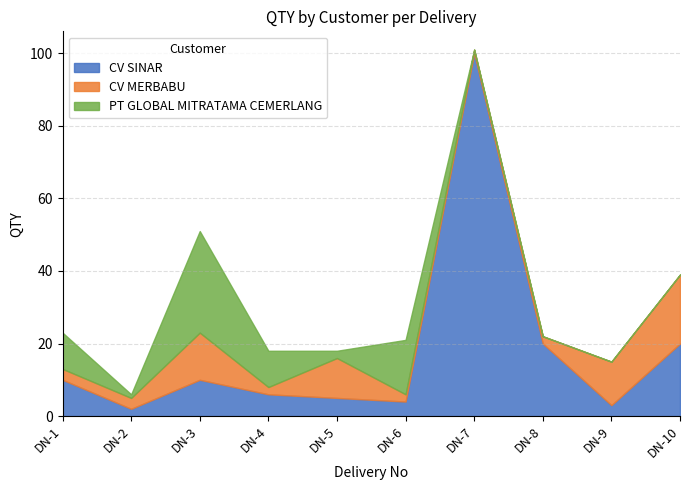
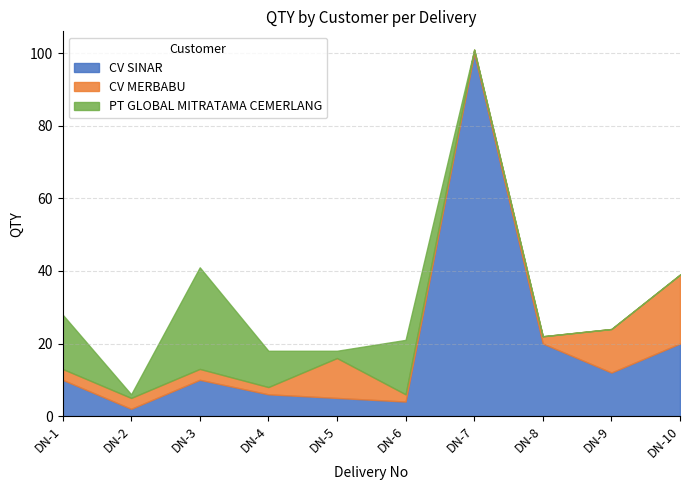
PT GLOBAL MITRATAMA CEMERLANG, DN-1: 10 -> 15
CV MERBABU, DN-3: 13 -> 3
CV SINAR, DN-9: 3 -> 12
